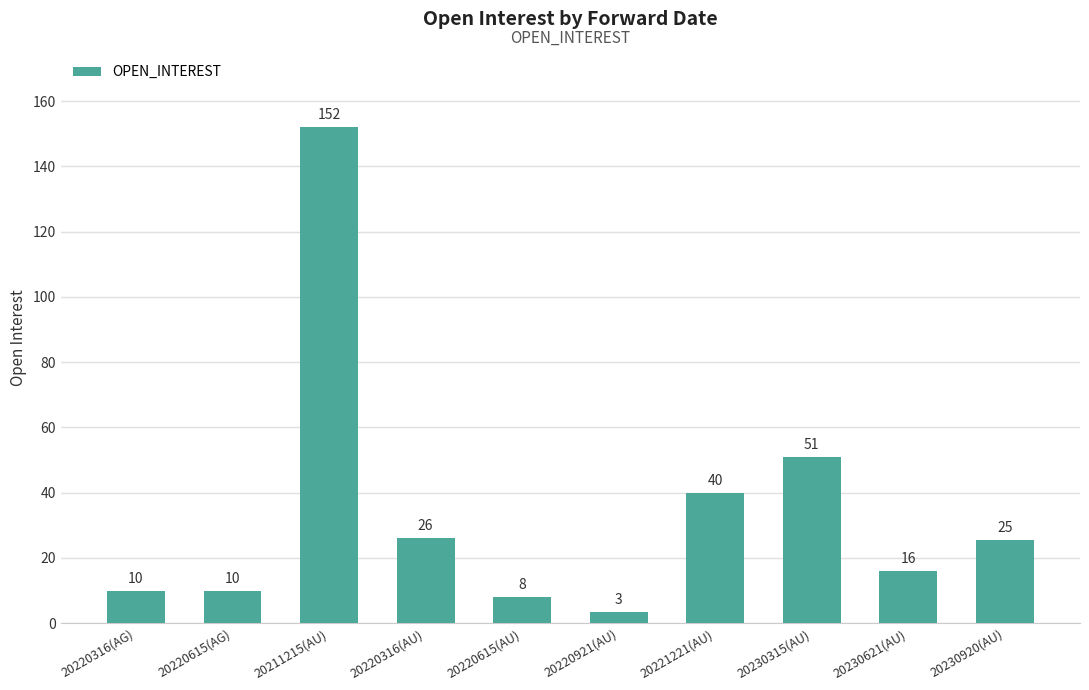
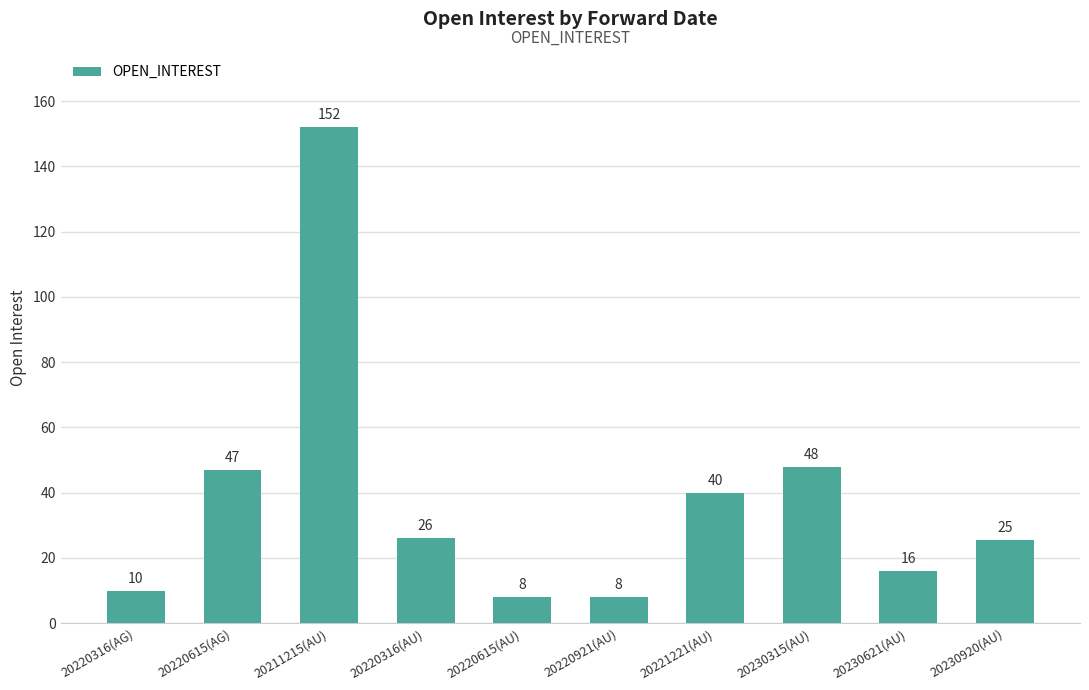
20220615(AG): 10 -> 47
20220921(AU): 3 -> 8
20230315(AU): 51 -> 48
